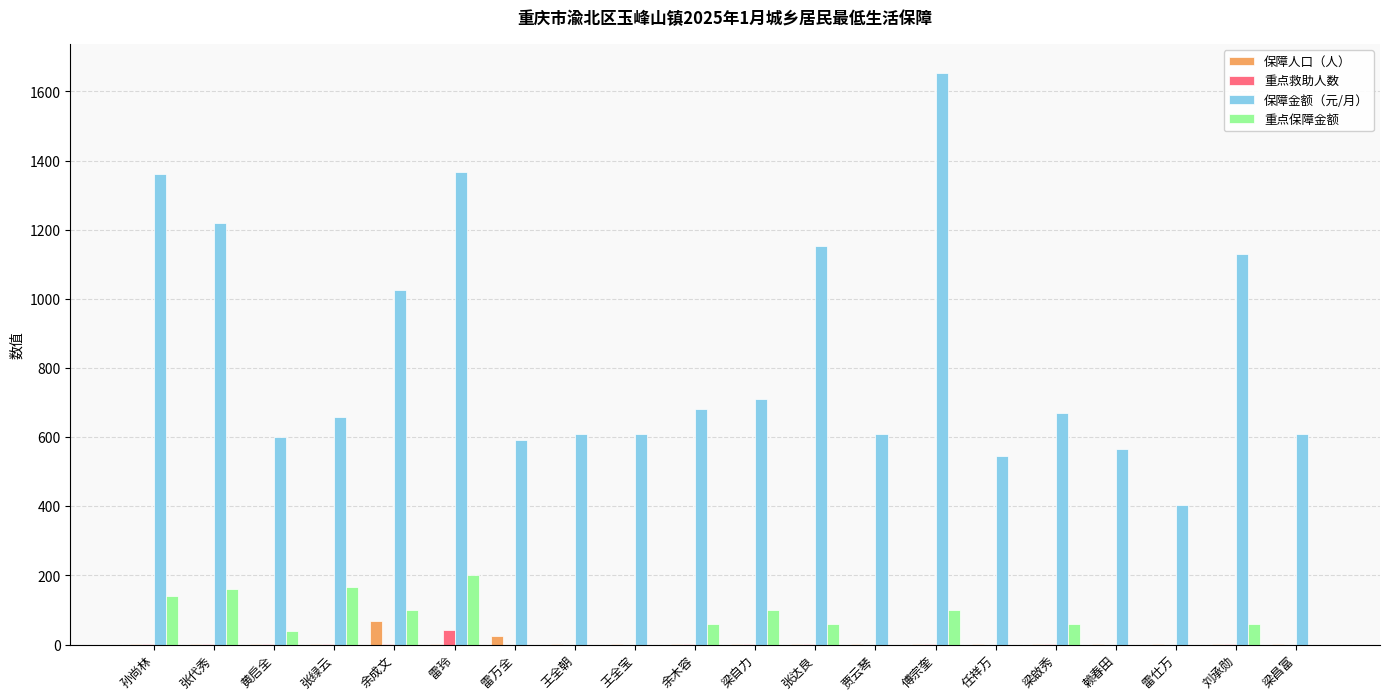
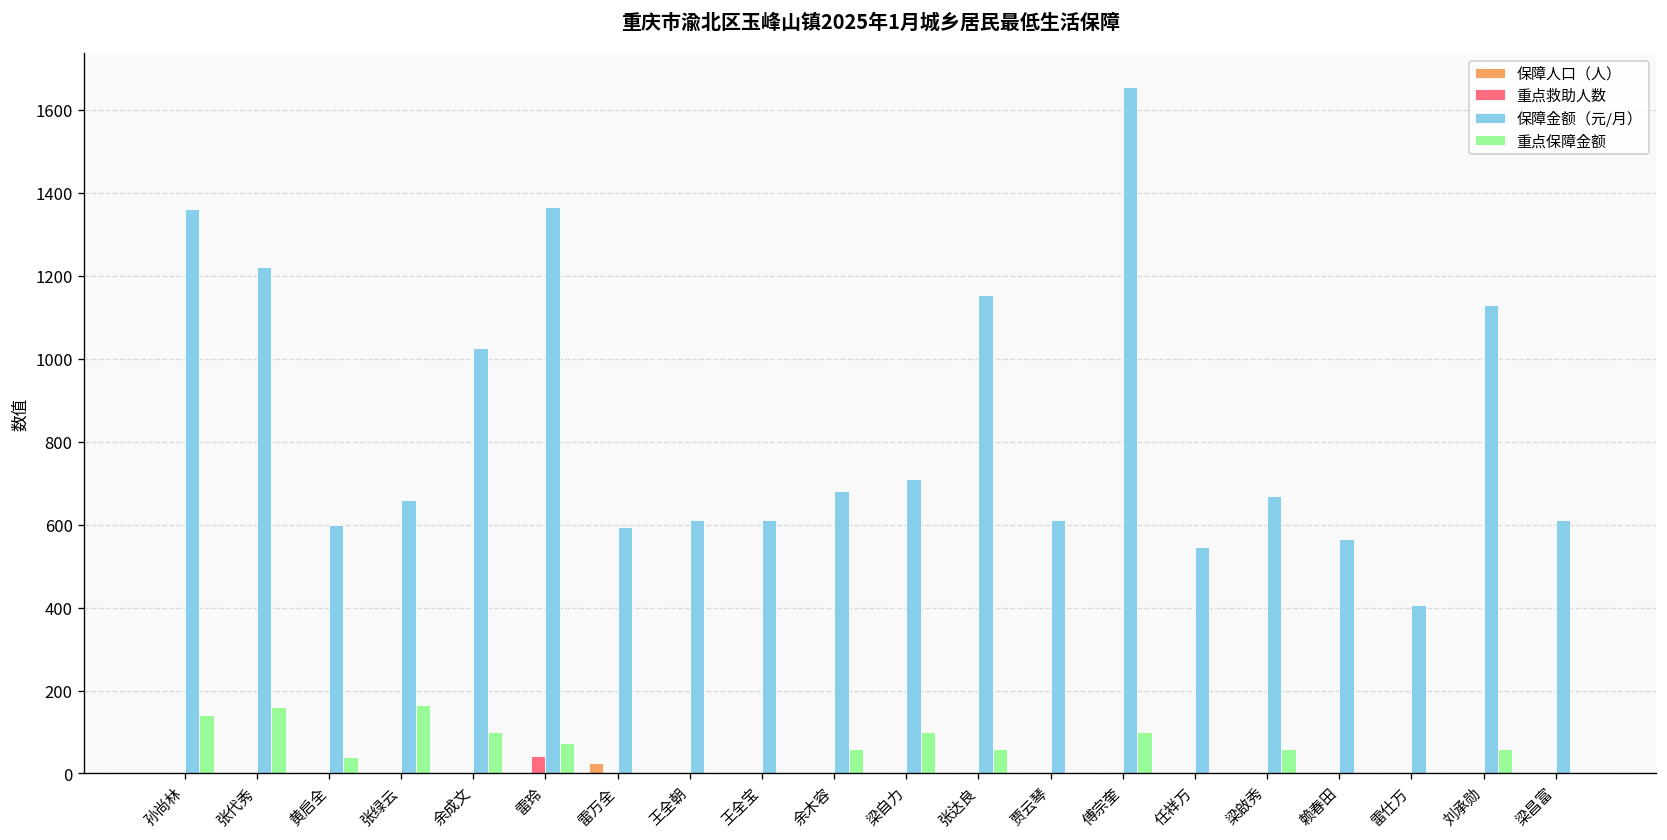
保障人口（人）, 余成文: 70 -> 0
重点保障金额, 雷玲: 200 -> 70
